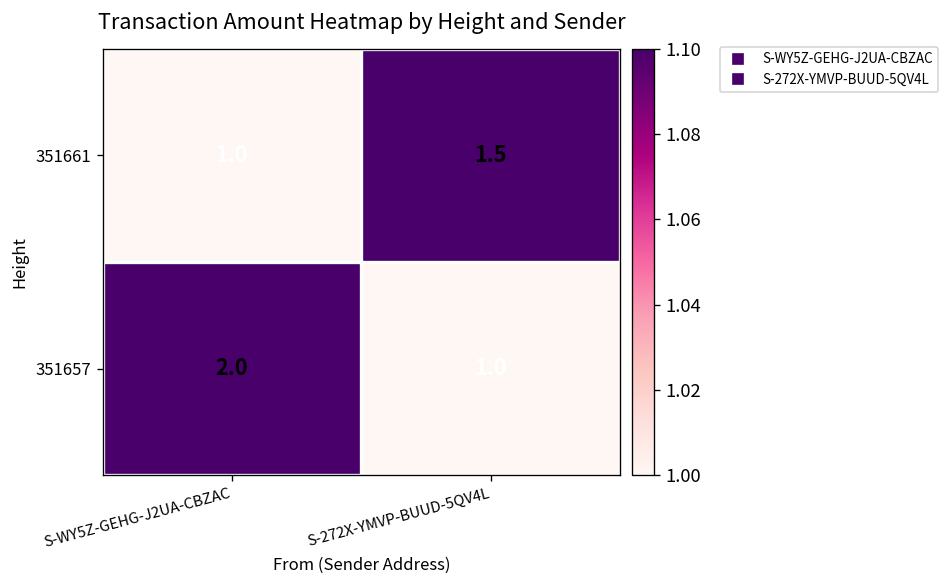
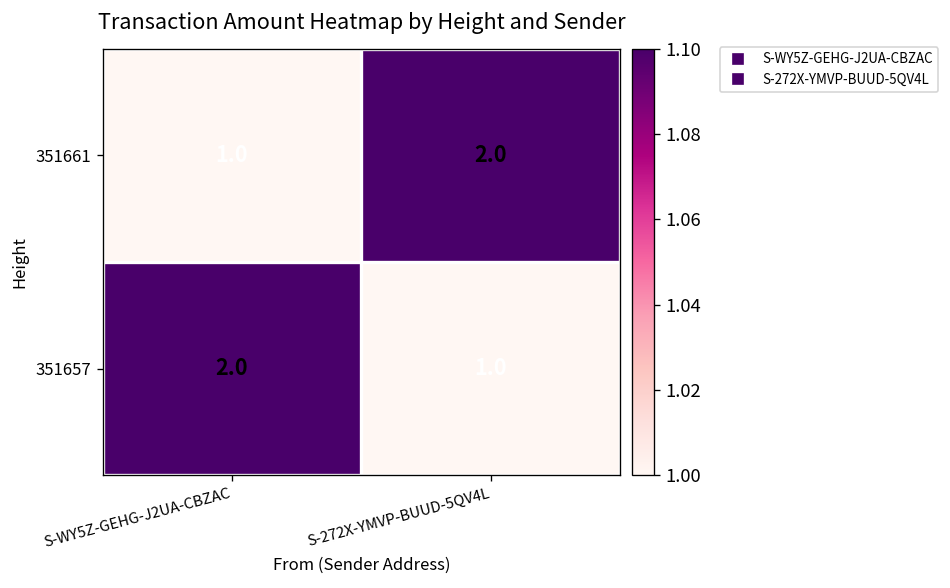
351661, S-272X-YMVP-BUUD-5QV4L: 1.5 -> 2.0
